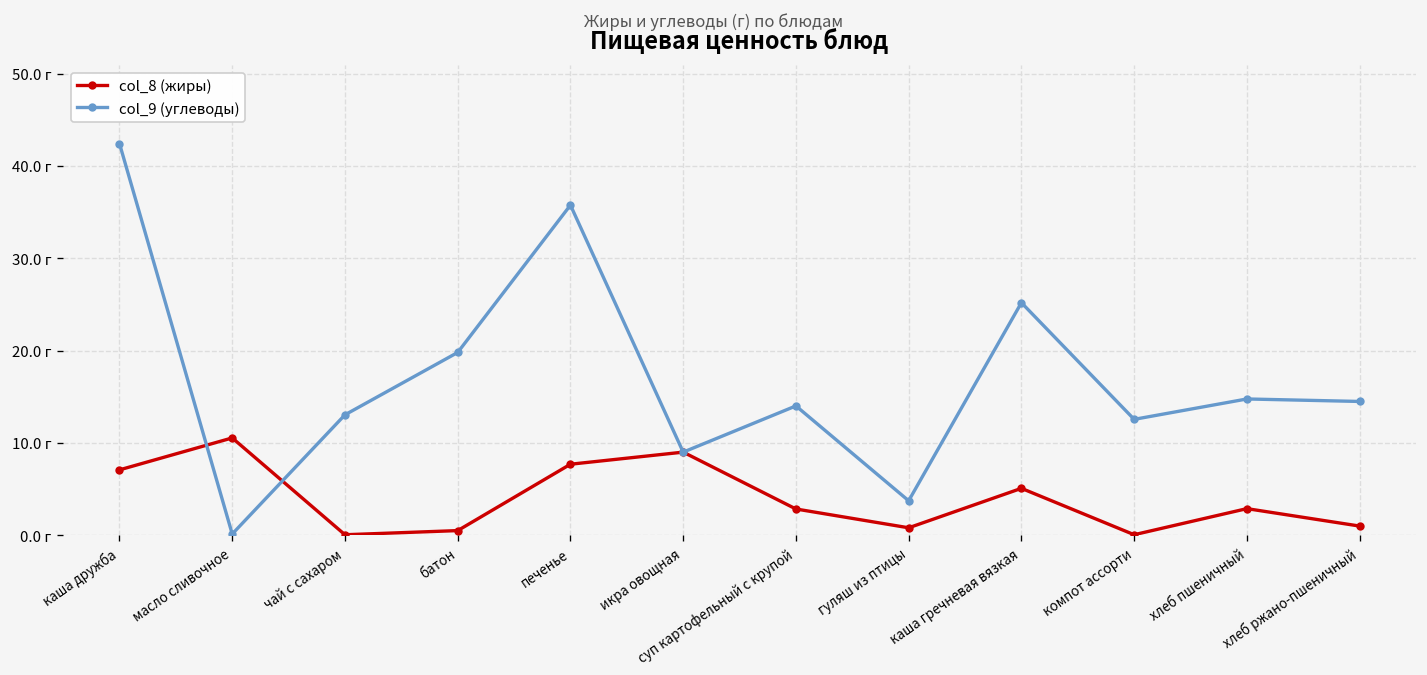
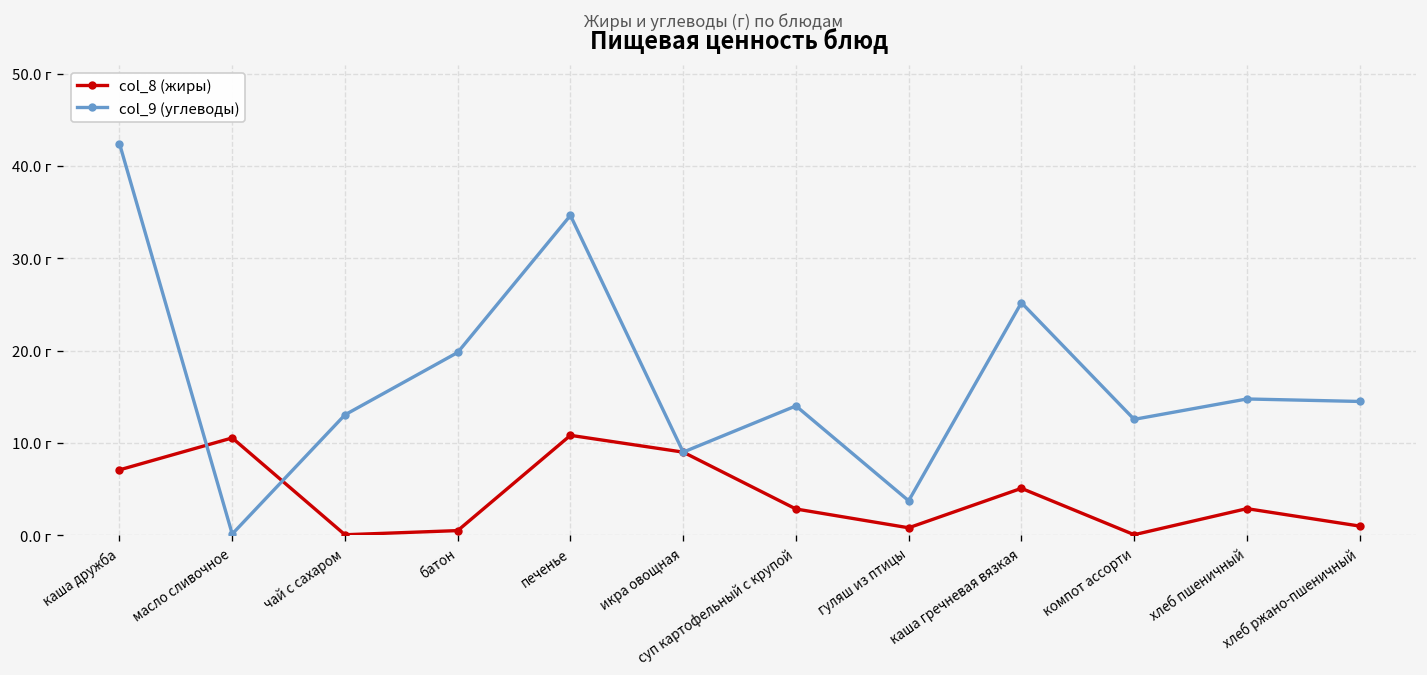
col_8 (жиры), печенье: 8 г -> 11 г
col_9 (углеводы), печенье: 36 г -> 35 г
